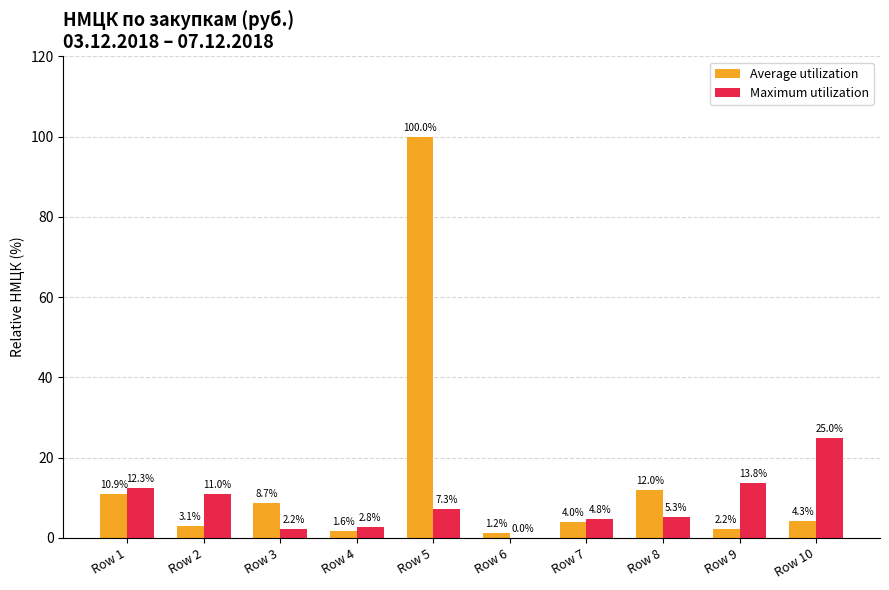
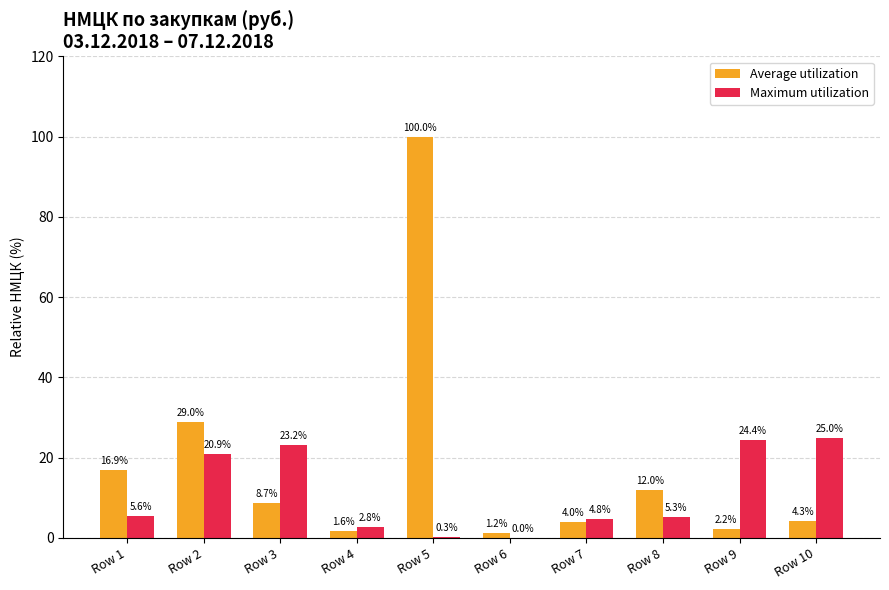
Average utilization, Row 1: 10.9% -> 16.9%
Maximum utilization, Row 1: 12.3% -> 5.6%
Average utilization, Row 2: 3.1% -> 29.0%
Maximum utilization, Row 2: 11.0% -> 20.9%
Maximum utilization, Row 3: 2.2% -> 23.2%
Maximum utilization, Row 5: 7.3% -> 0.3%
Maximum utilization, Row 9: 13.8% -> 24.4%
